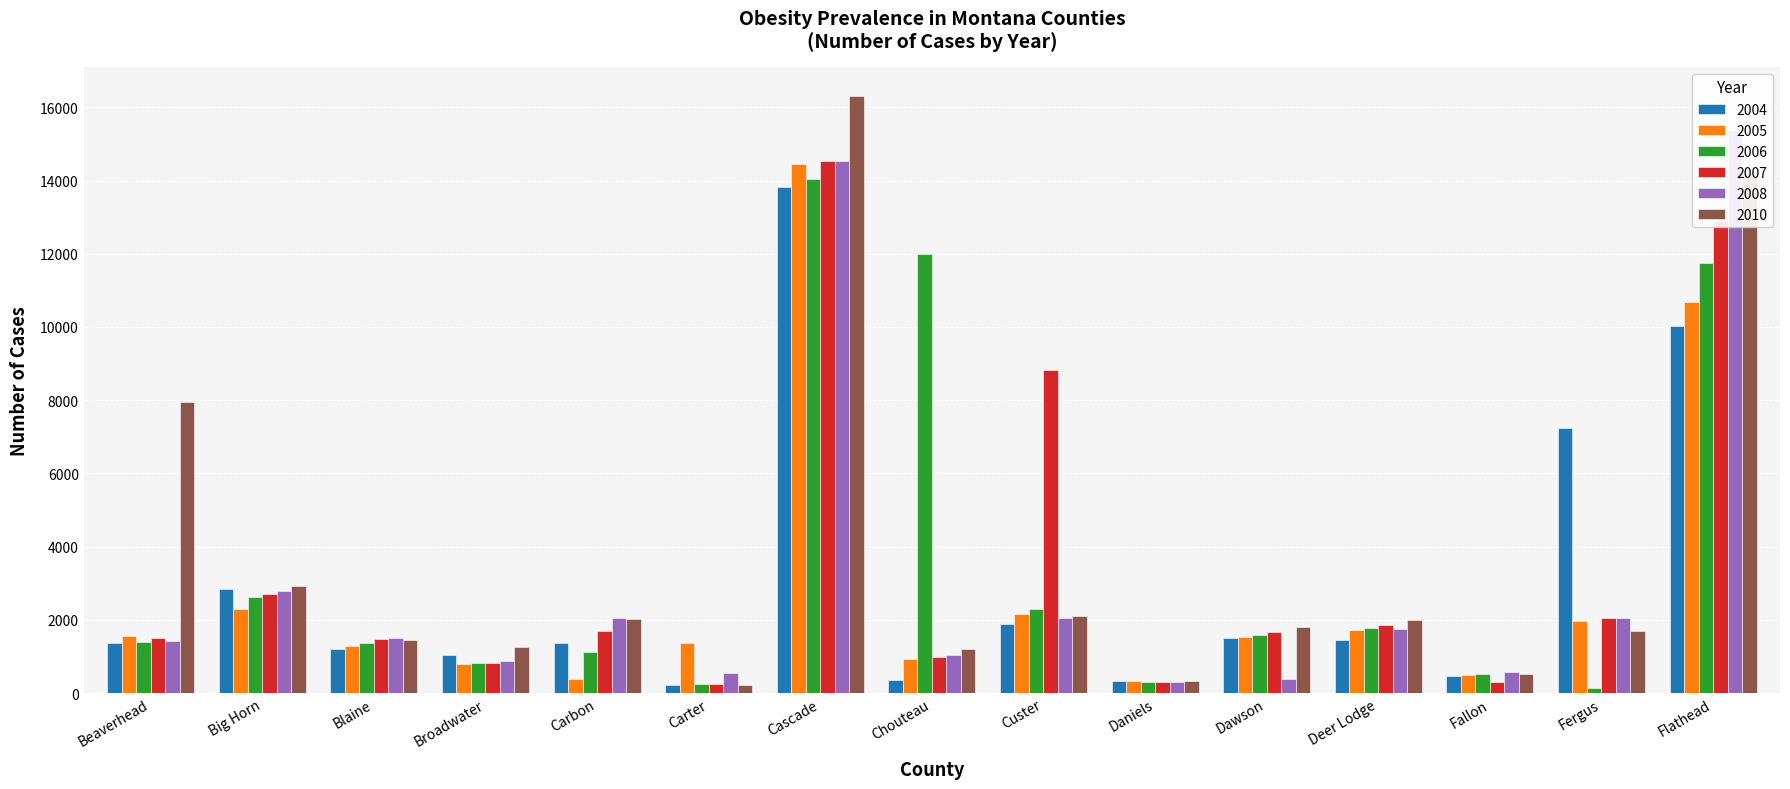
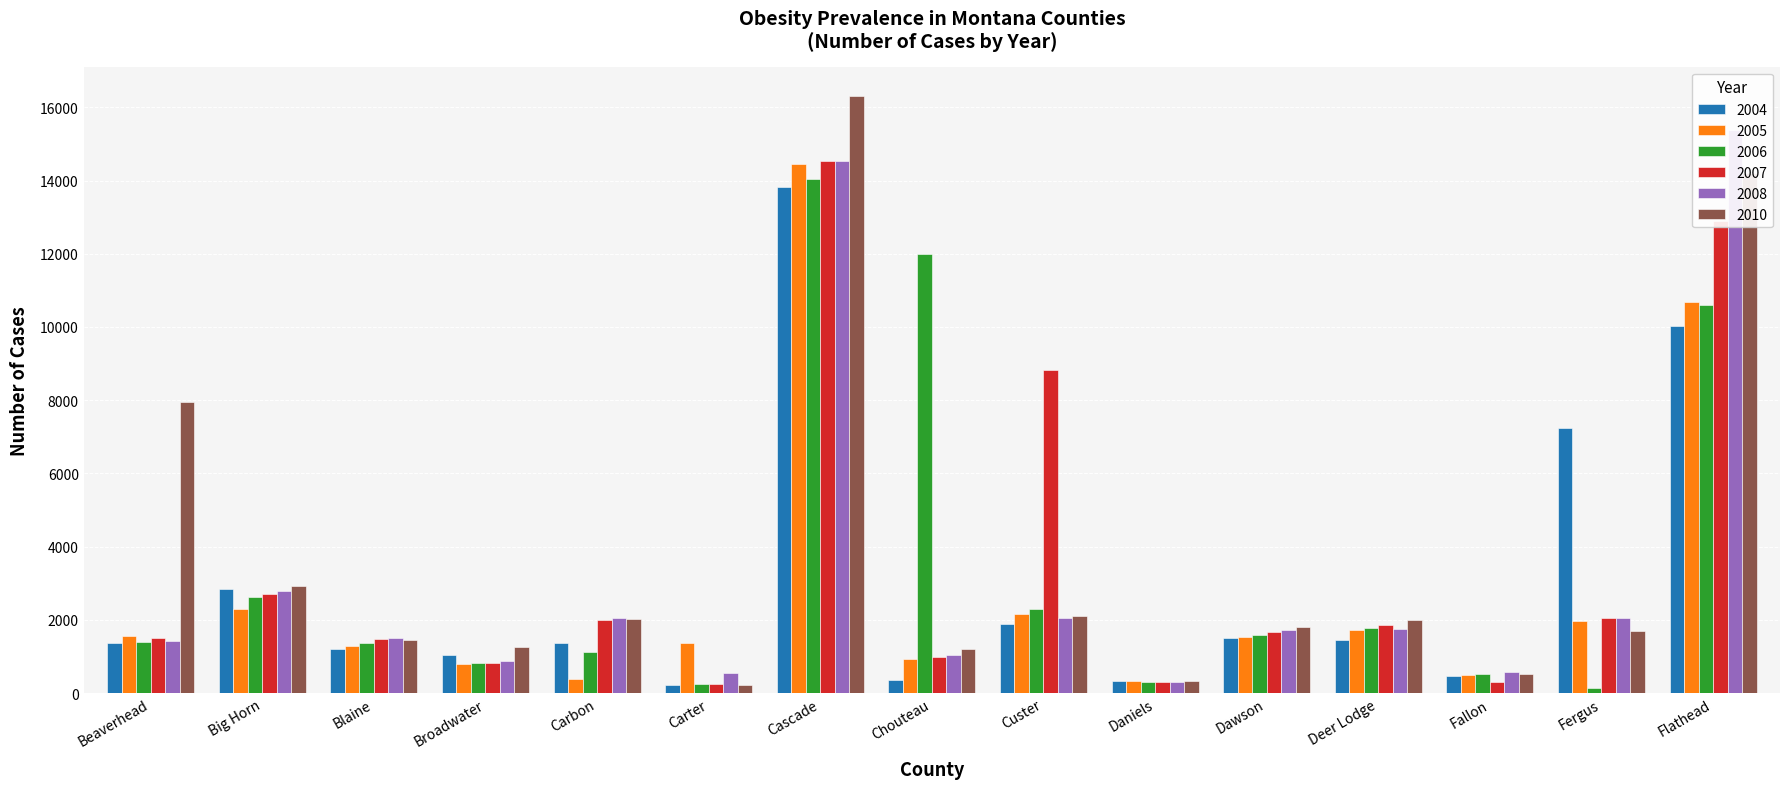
2007, Carbon: 1700 -> 2000
2008, Dawson: 400 -> 1700
2006, Flathead: 11800 -> 10600
